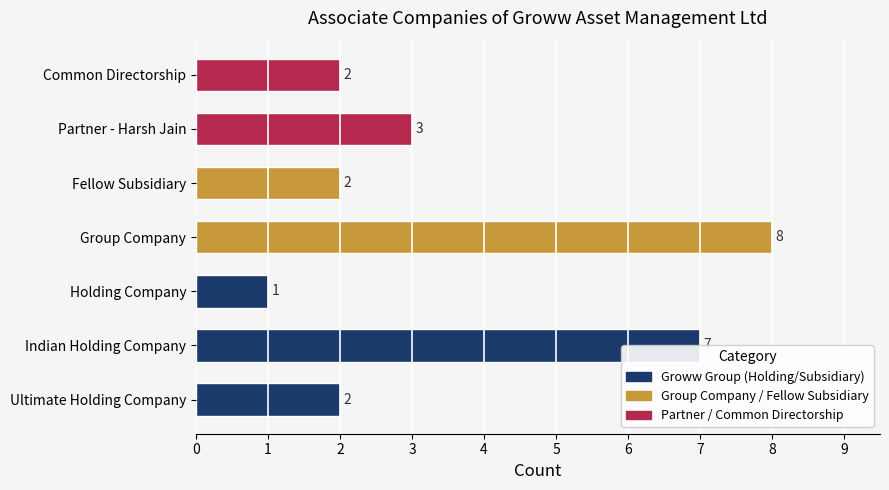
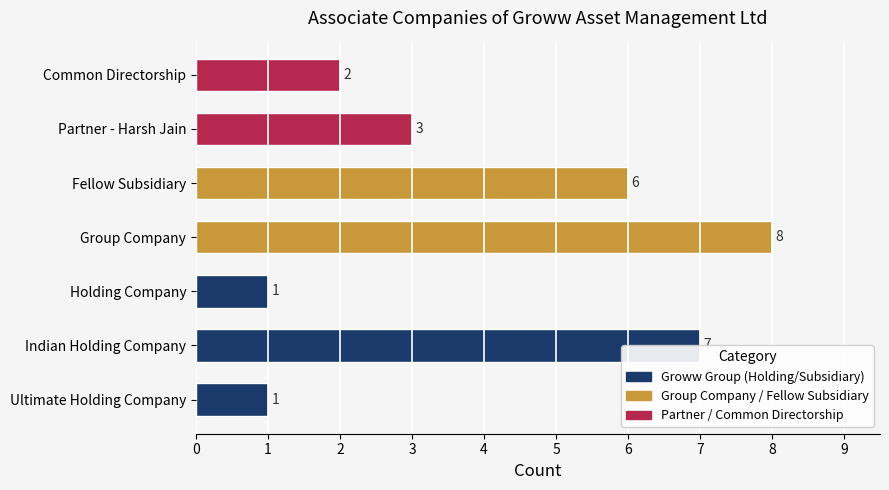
Fellow Subsidiary: 2 -> 6
Ultimate Holding Company: 2 -> 1
